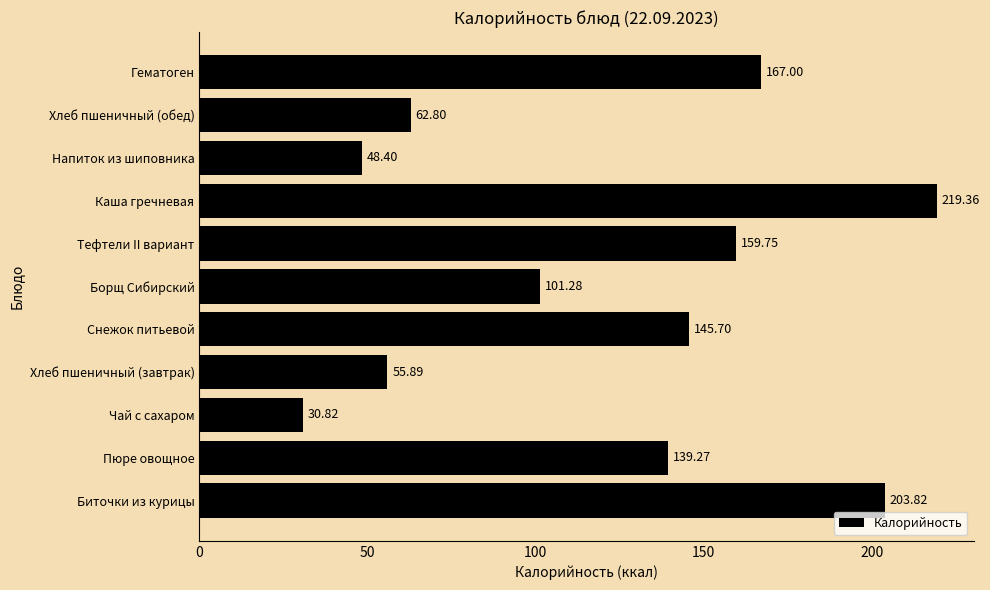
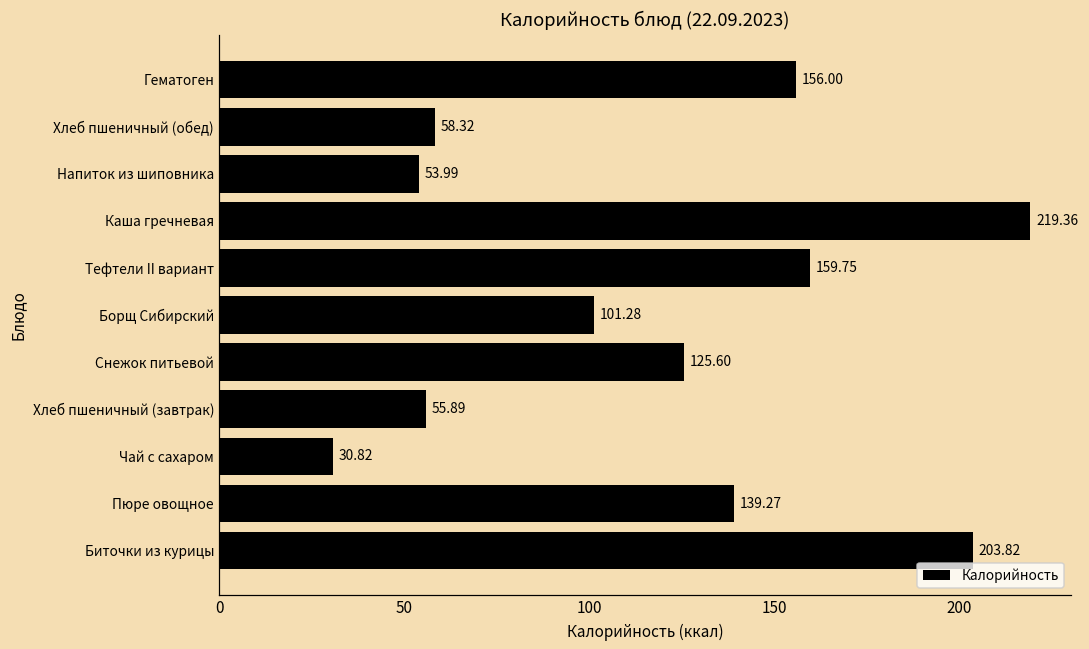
Гематоген: 167.00 -> 156.00
Хлеб пшеничный (обед): 62.80 -> 58.32
Напиток из шиповника: 48.40 -> 53.99
Снежок питьевой: 145.70 -> 125.60
